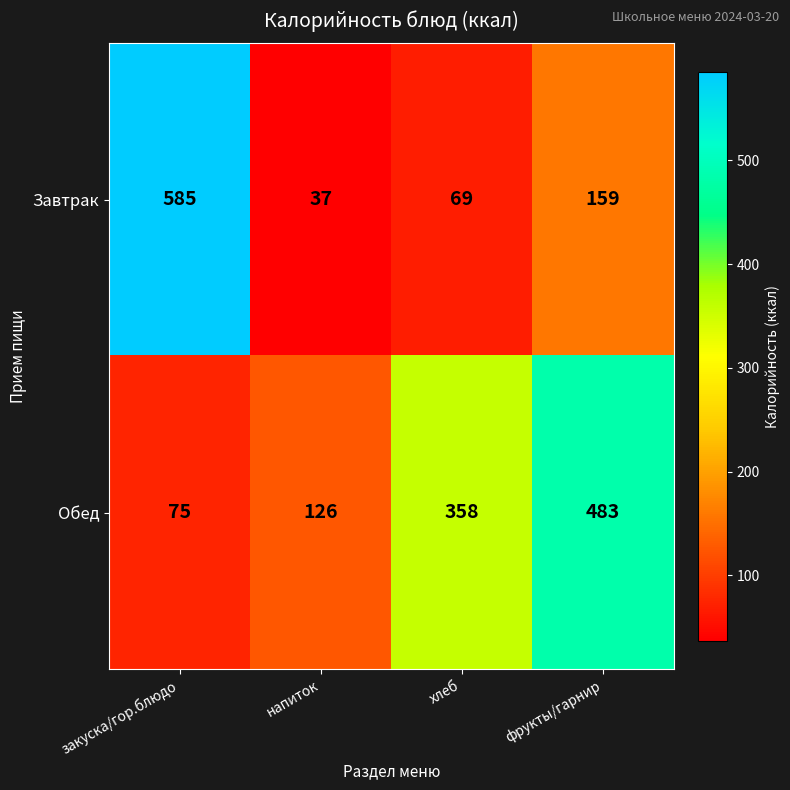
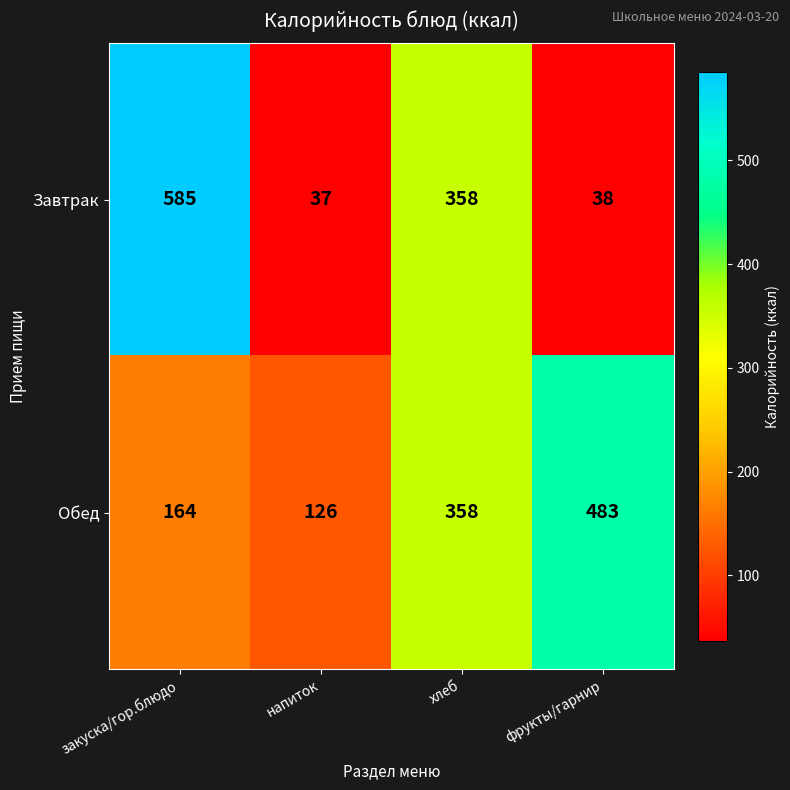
Завтрак, хлеб: 69 -> 358
Завтрак, фрукты/гарнир: 159 -> 38
Обед, закуска/гор.блюдо: 75 -> 164
